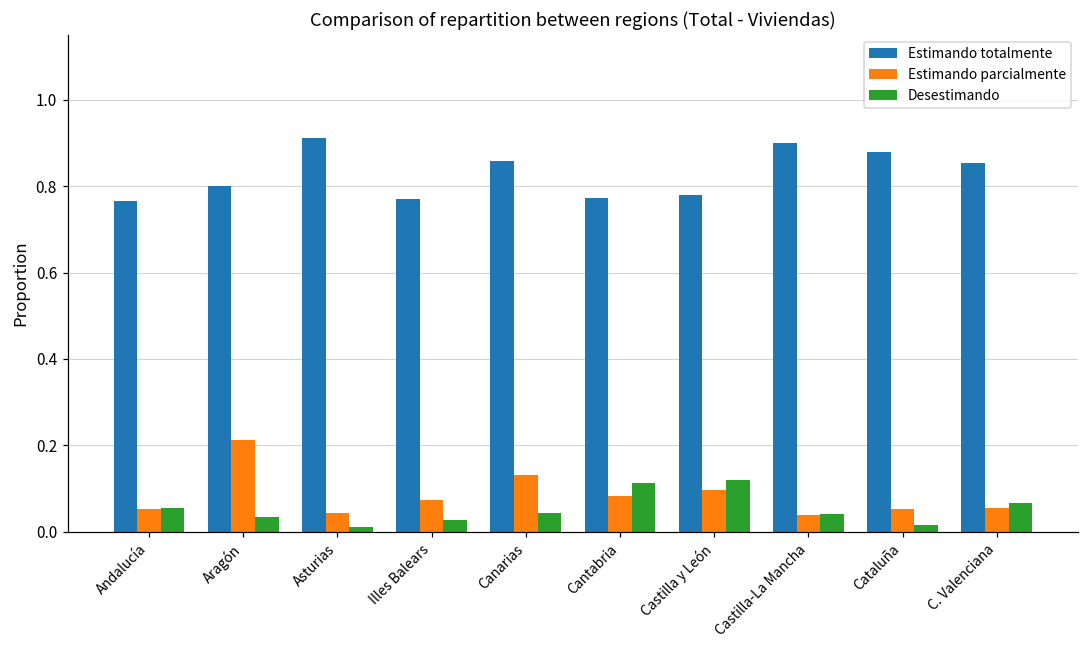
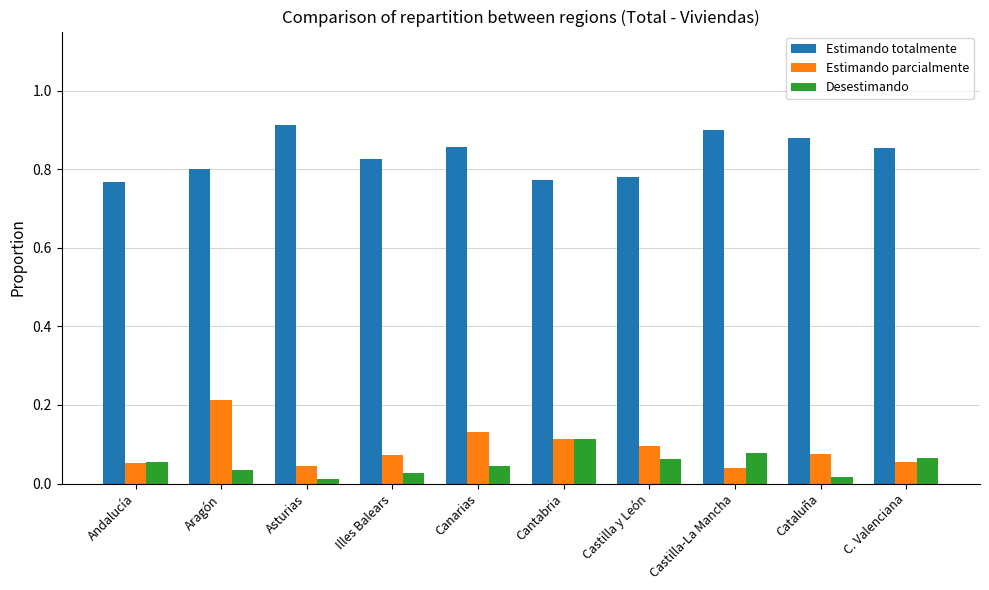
Estimando totalmente, Illes Balears: 0.77 -> 0.83
Estimando parcialmente, Cantabria: 0.08 -> 0.11
Desestimando, Castilla y León: 0.12 -> 0.06
Desestimando, Castilla-La Mancha: 0.04 -> 0.08
Estimando parcialmente, Cataluña: 0.05 -> 0.08
